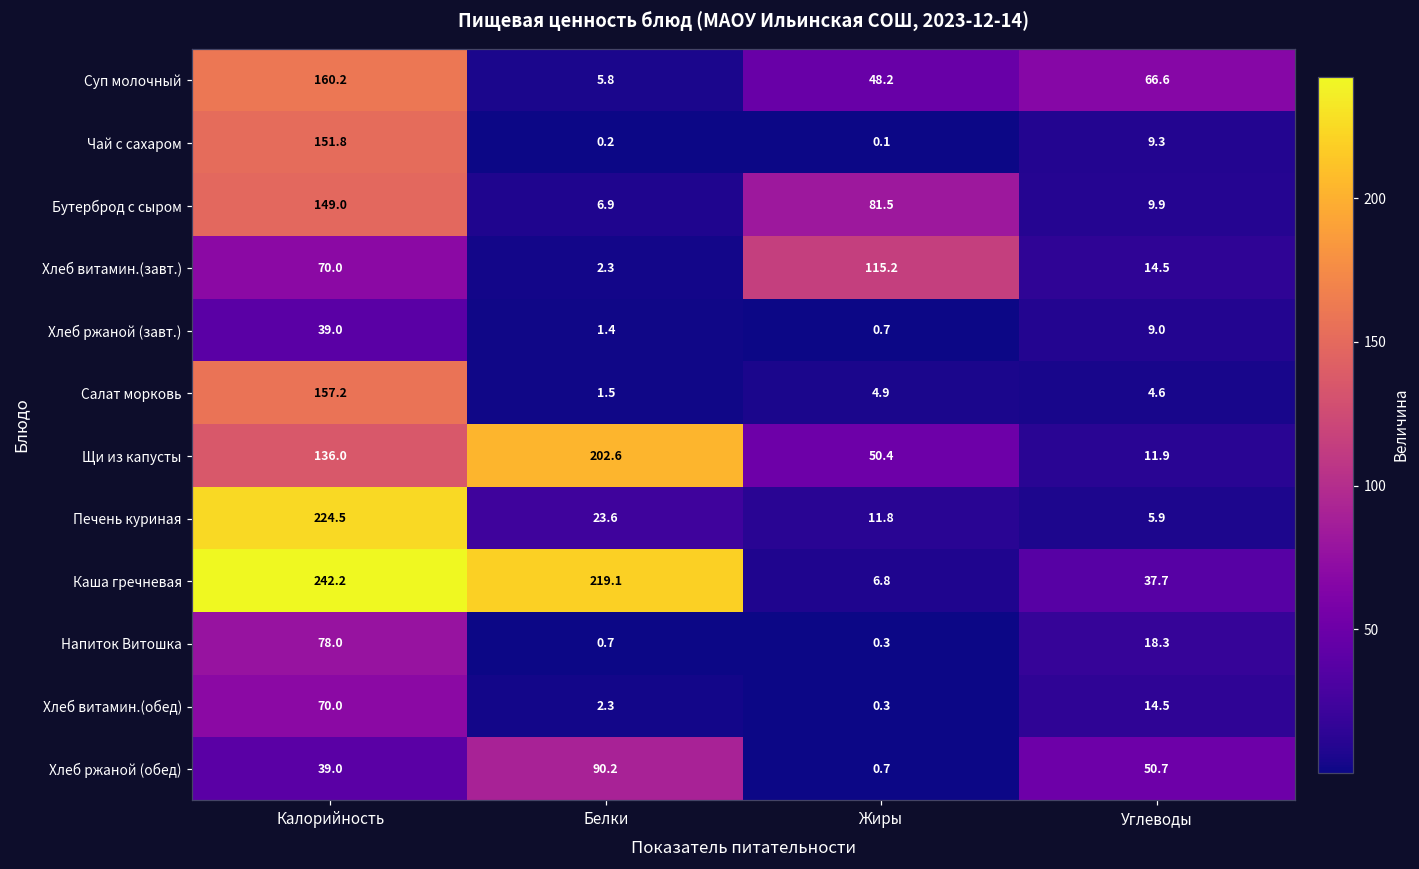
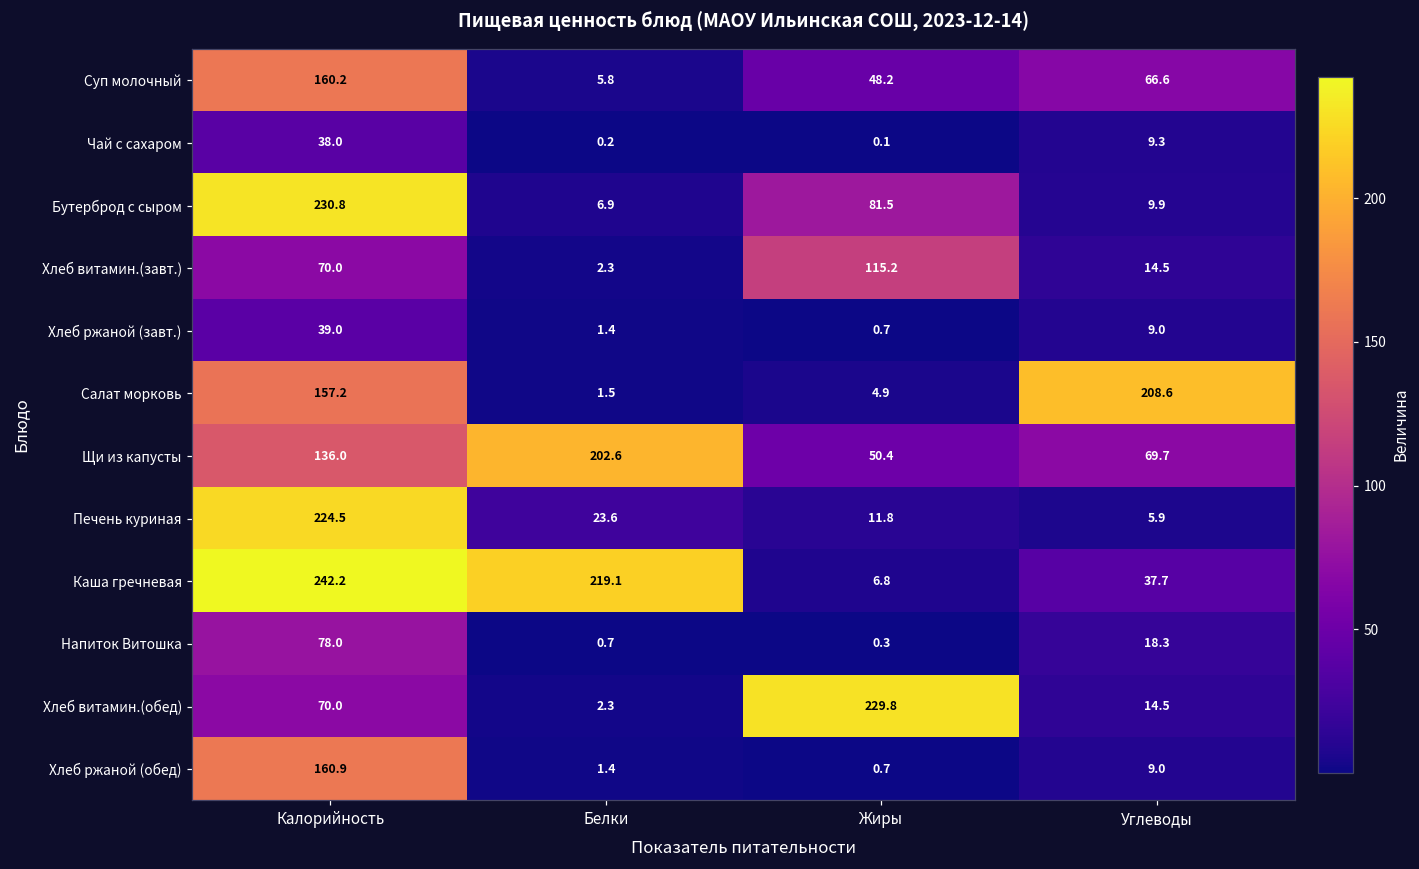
Чай с сахаром, Калорийность: 151.8 -> 38.0
Бутерброд с сыром, Калорийность: 149.0 -> 230.8
Салат морковь, Углеводы: 4.6 -> 208.6
Щи из капусты, Углеводы: 11.9 -> 69.7
Хлеб витамин.(обед), Жиры: 0.3 -> 229.8
Хлеб ржаной (обед), Калорийность: 39.0 -> 160.9
Хлеб ржаной (обед), Белки: 90.2 -> 1.4
Хлеб ржаной (обед), Углеводы: 50.7 -> 9.0
